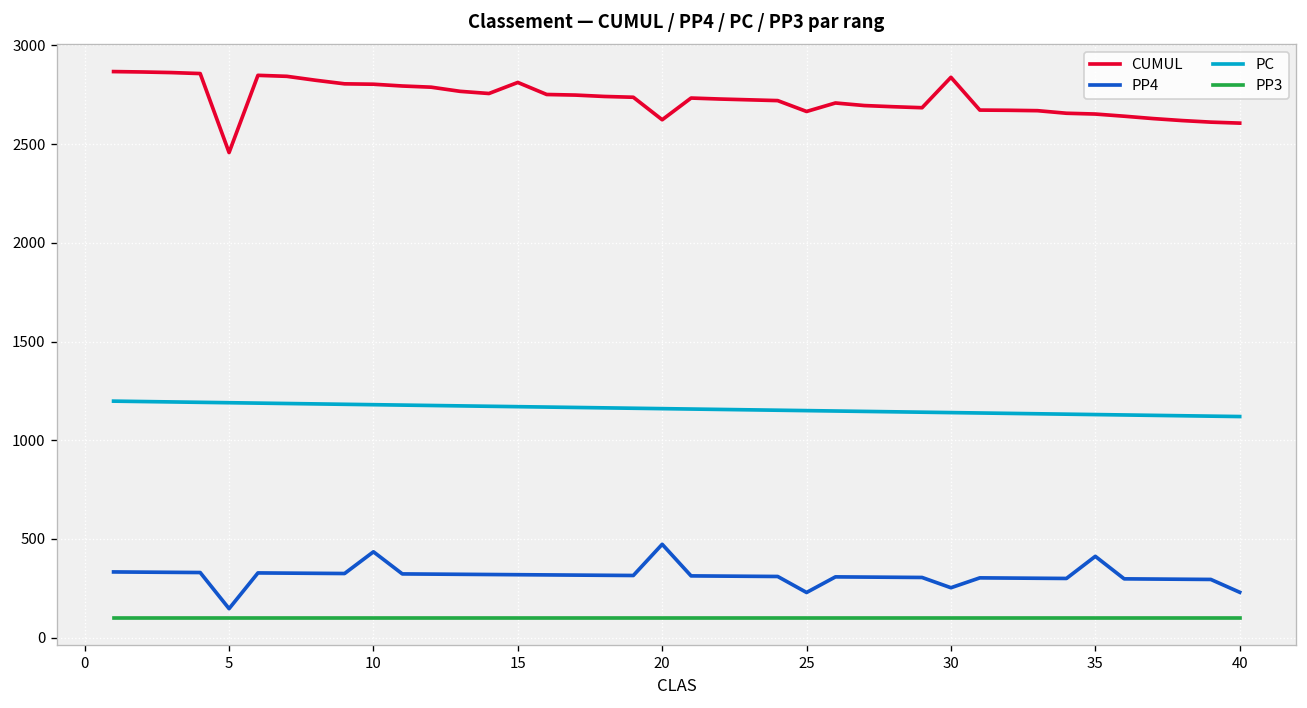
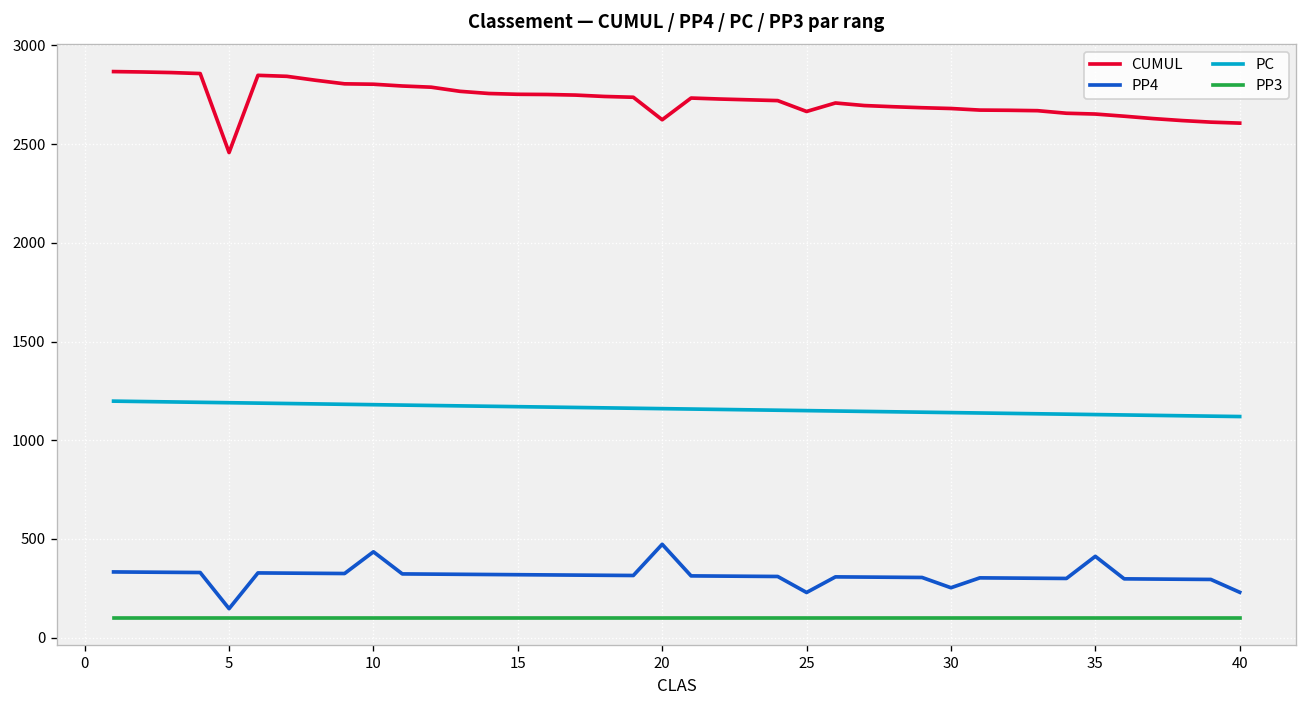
CUMUL, 15: 2810 -> 2750
CUMUL, 30: 2840 -> 2680
